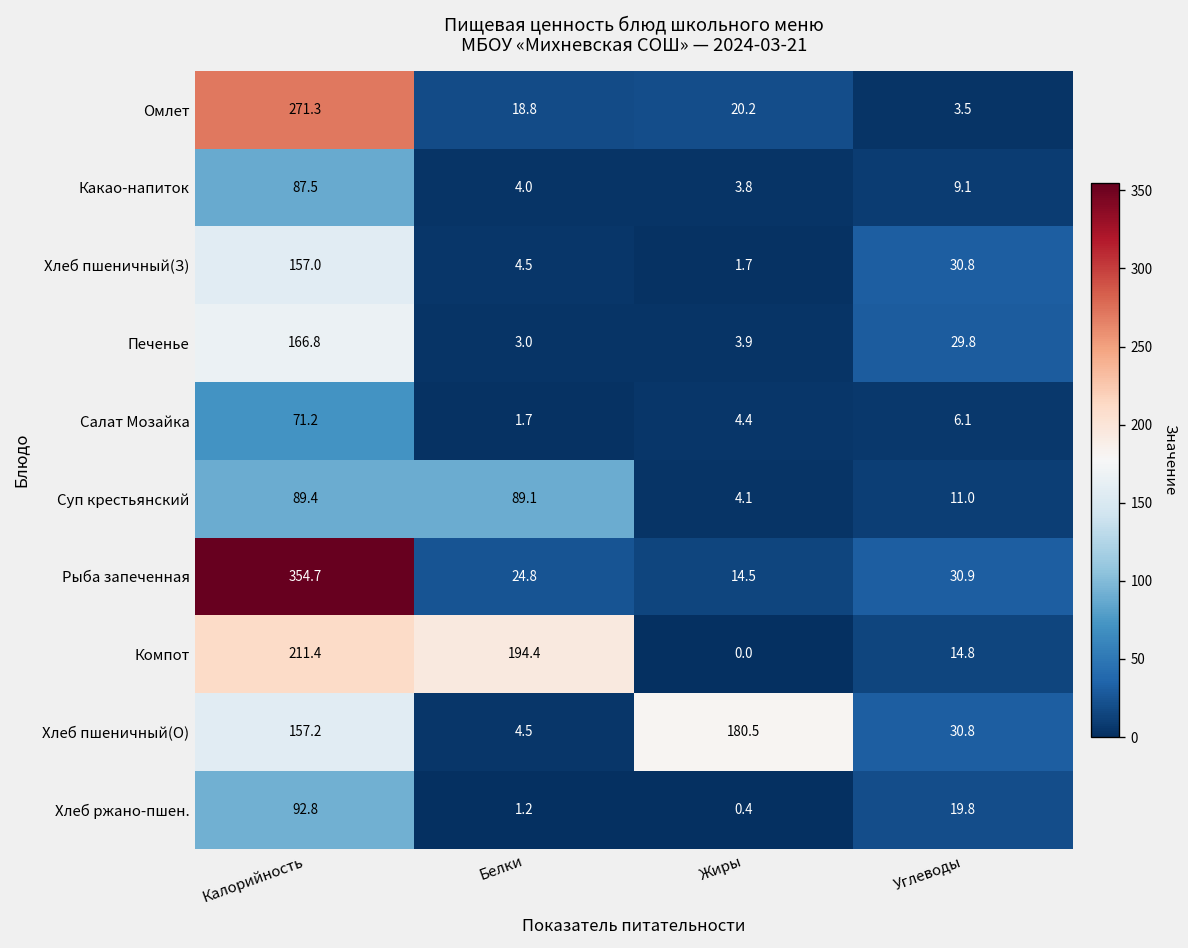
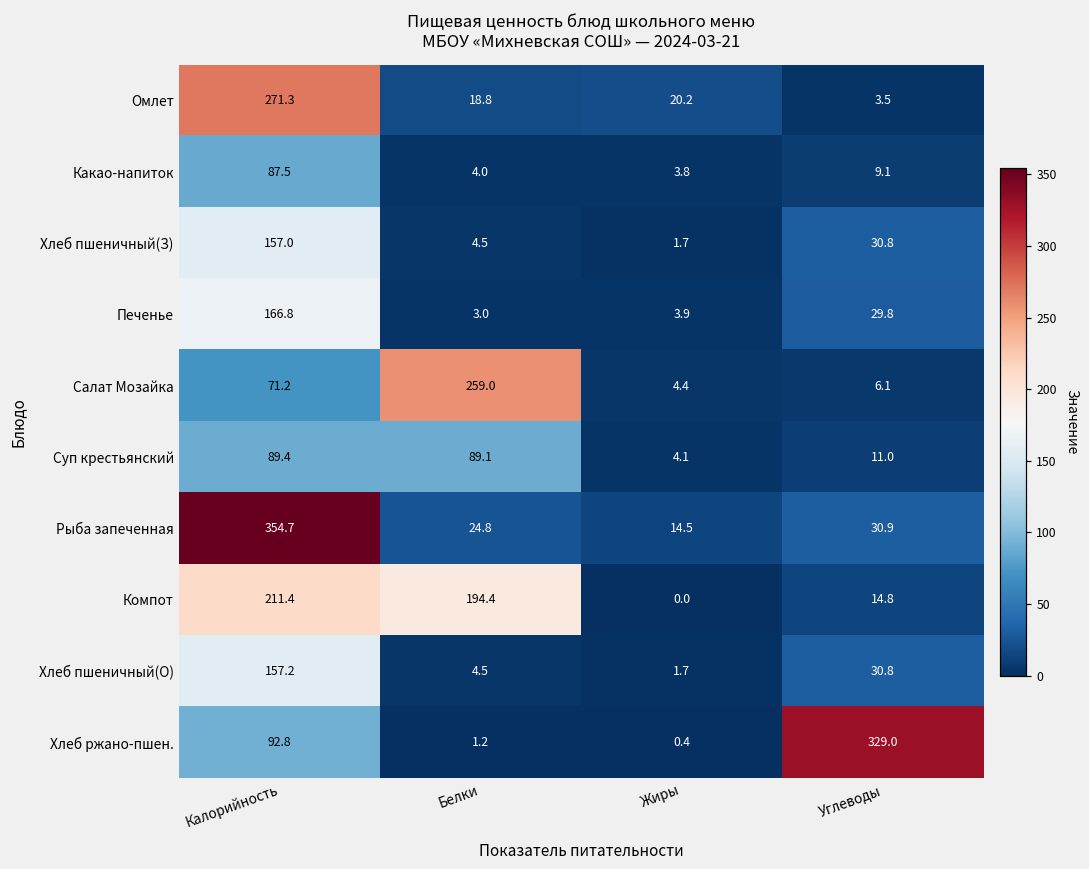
Салат Мозайка, Белки: 1.7 -> 259.0
Хлеб пшеничный(О), Жиры: 180.5 -> 1.7
Хлеб ржано-пшен., Углеводы: 19.8 -> 329.0
